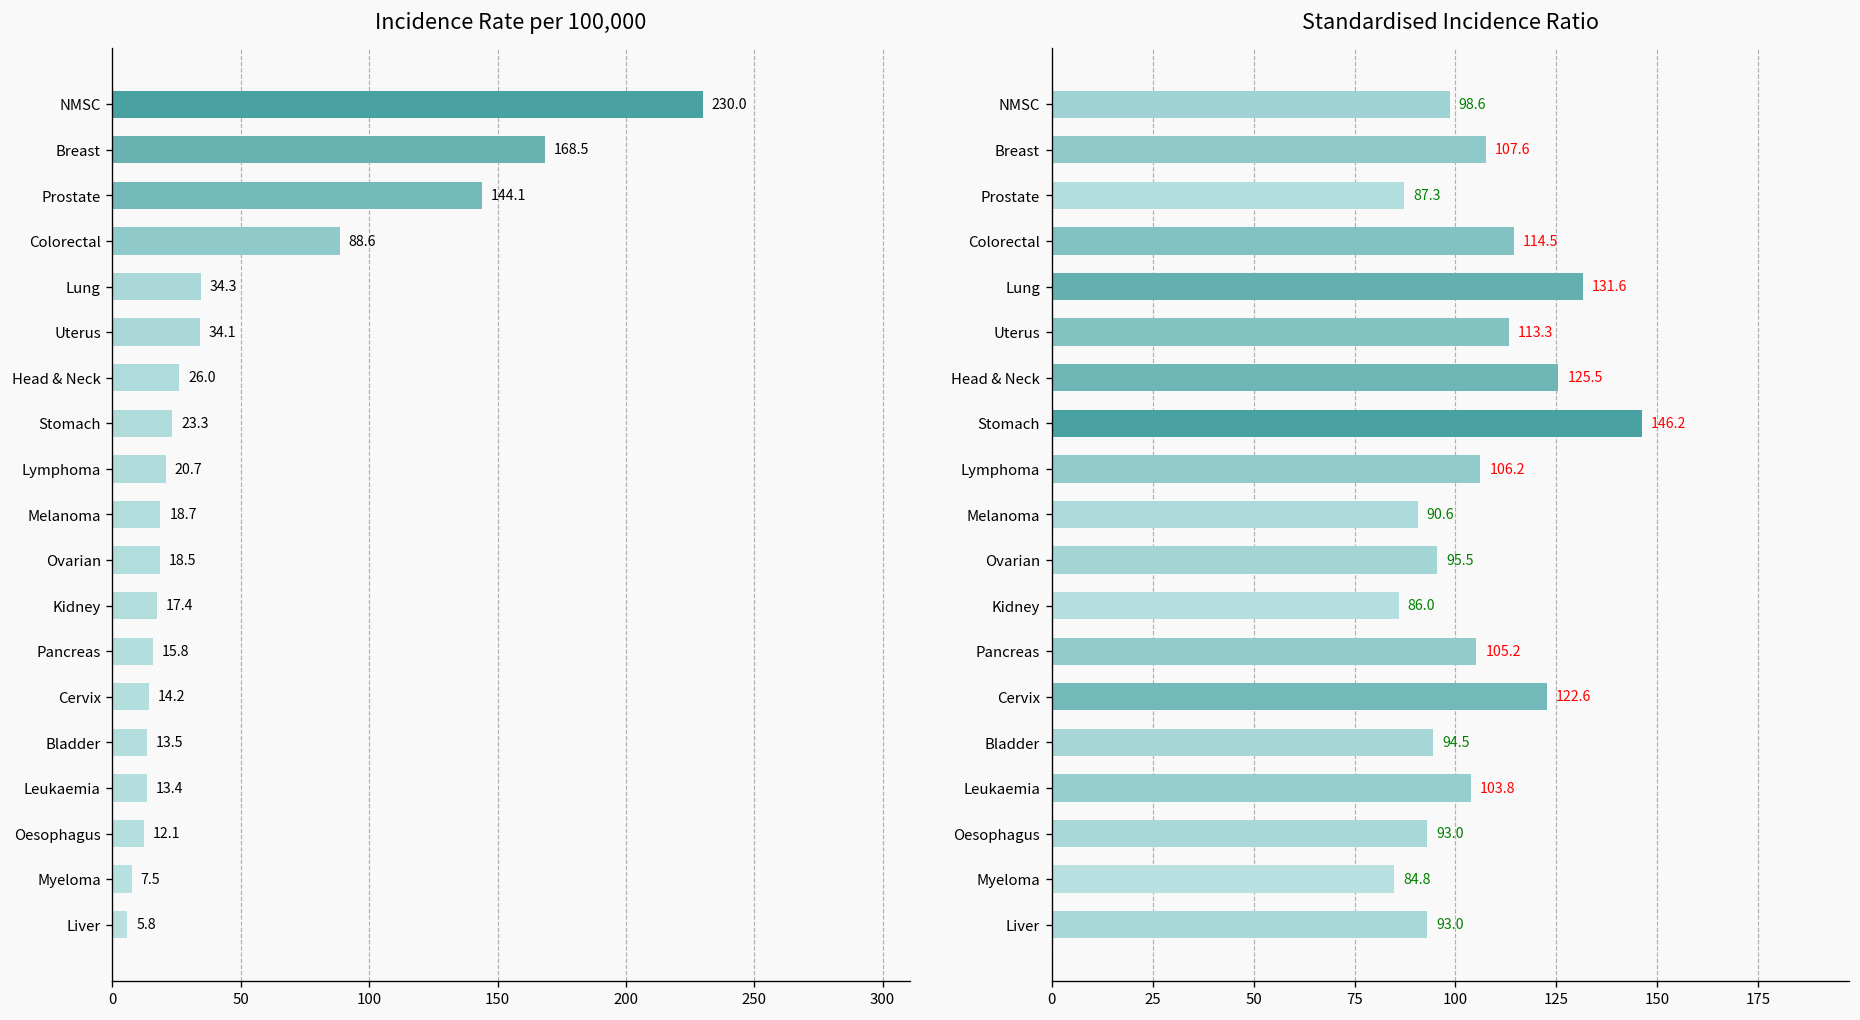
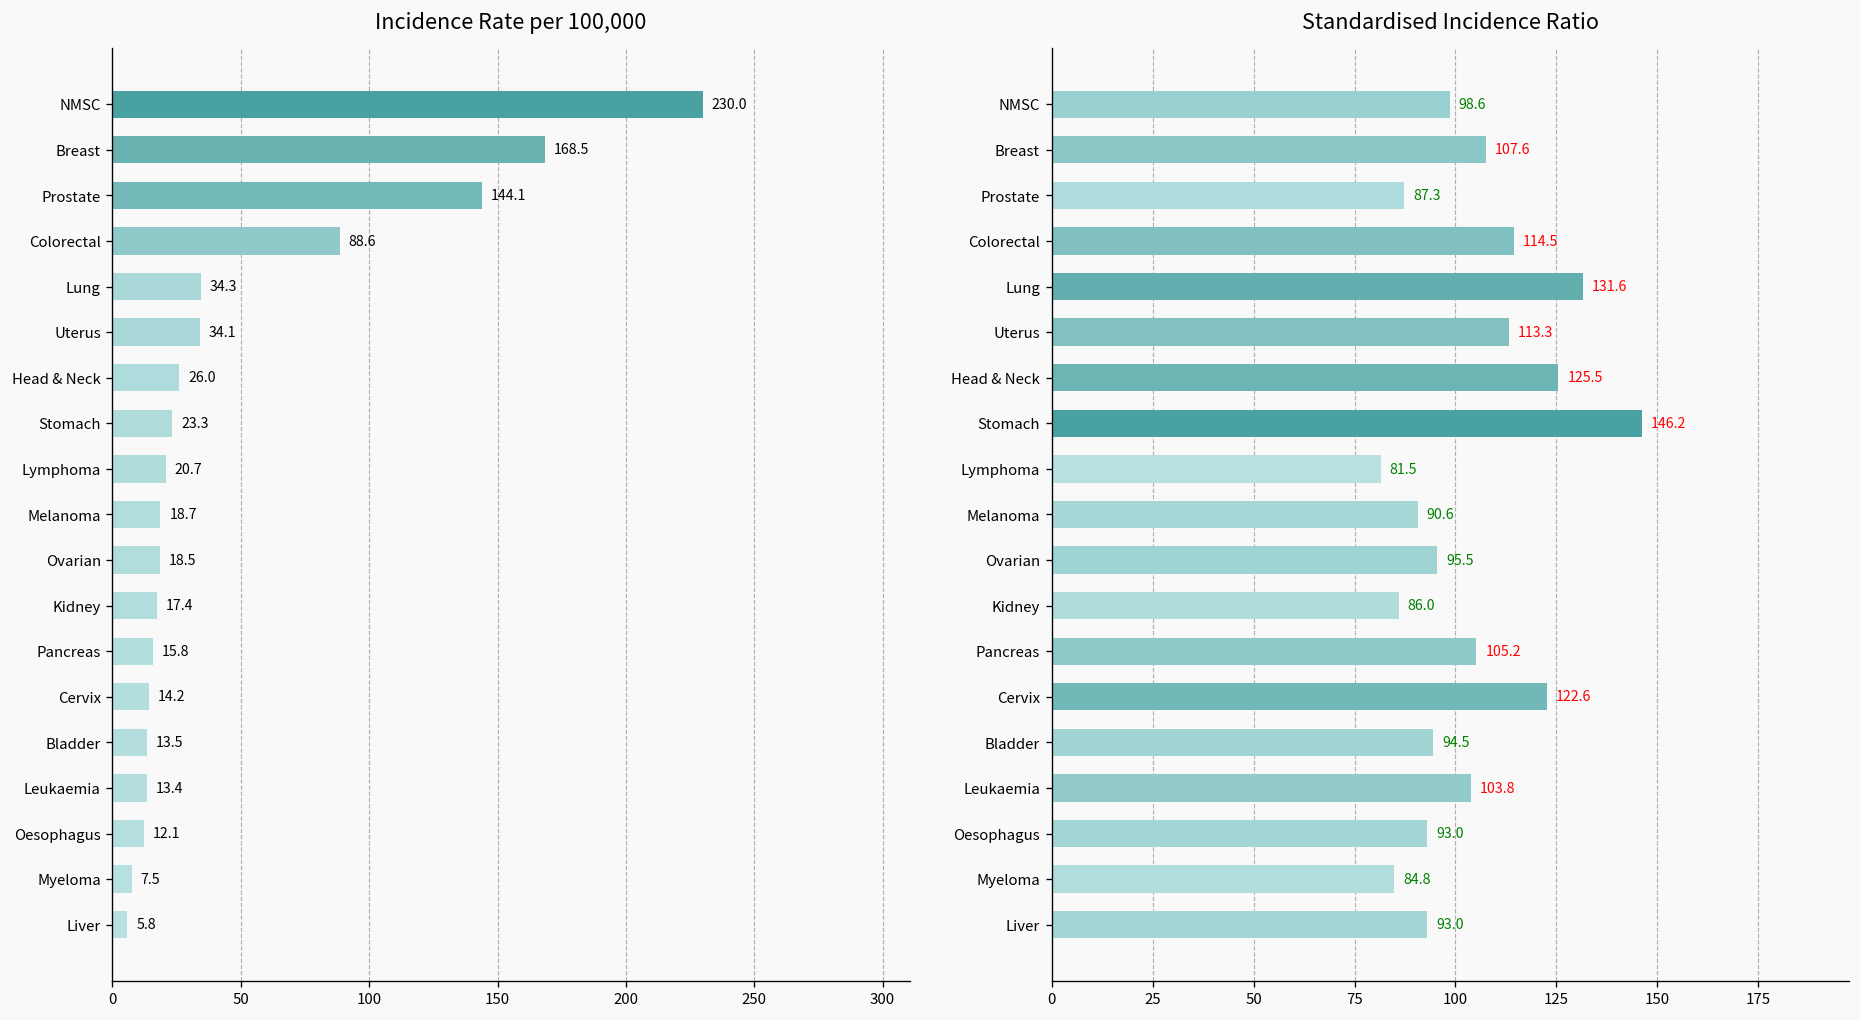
Standardised Incidence Ratio, Lymphoma: 106.2 -> 81.5
